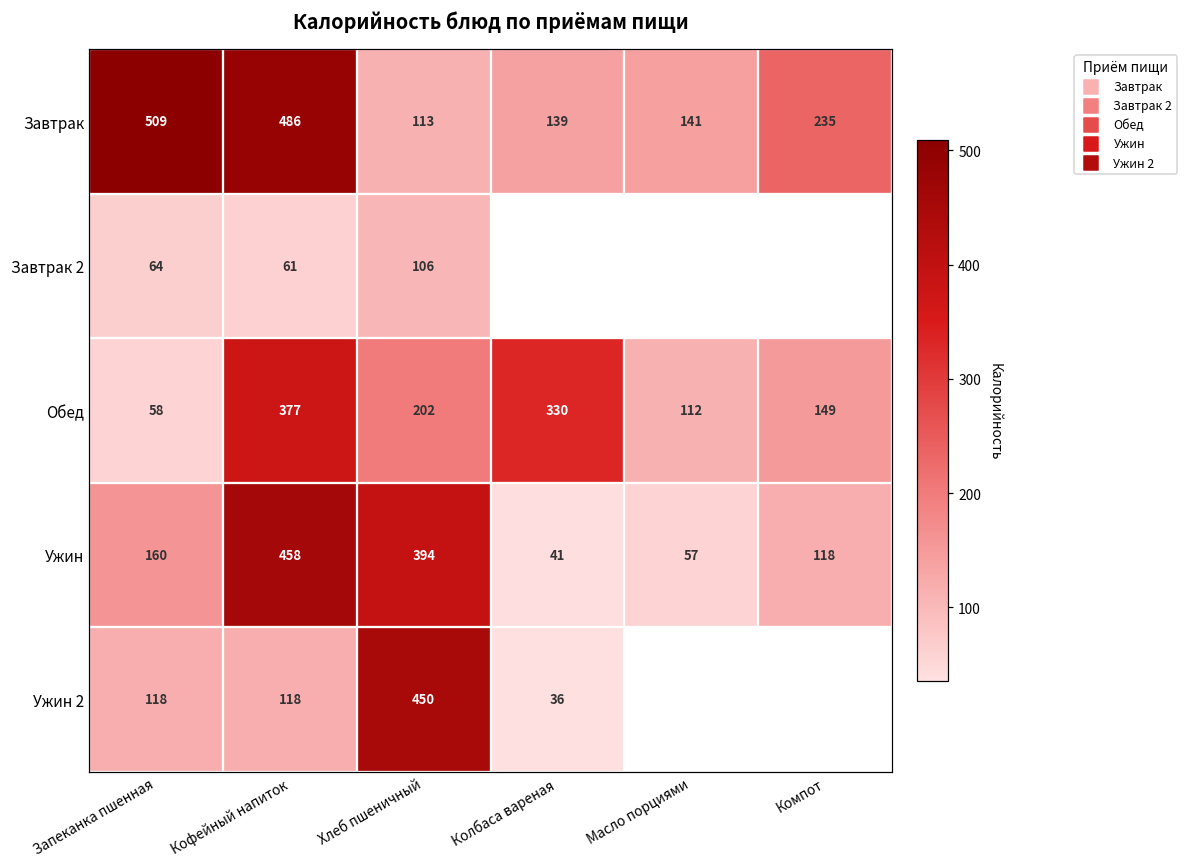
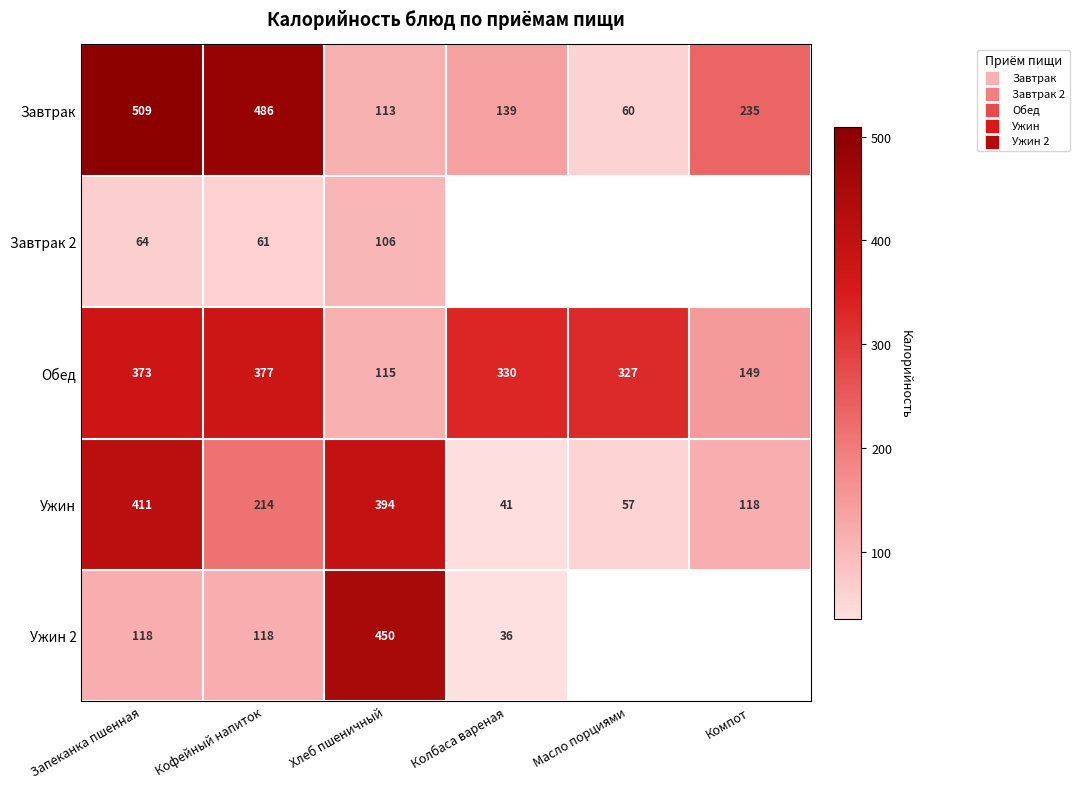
Завтрак, Масло порциями: 141 -> 60
Обед, Запеканка пшенная: 58 -> 373
Обед, Хлеб пшеничный: 202 -> 115
Обед, Масло порциями: 112 -> 327
Ужин, Запеканка пшенная: 160 -> 411
Ужин, Кофейный напиток: 458 -> 214
